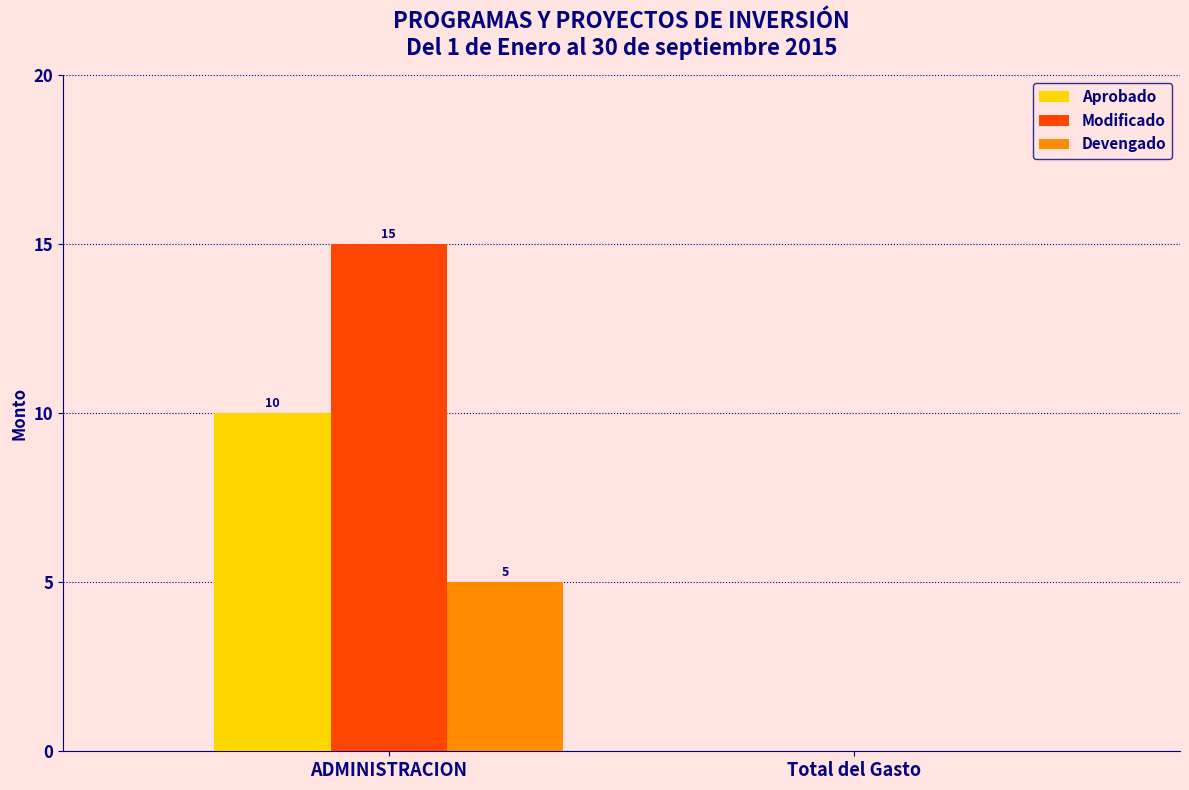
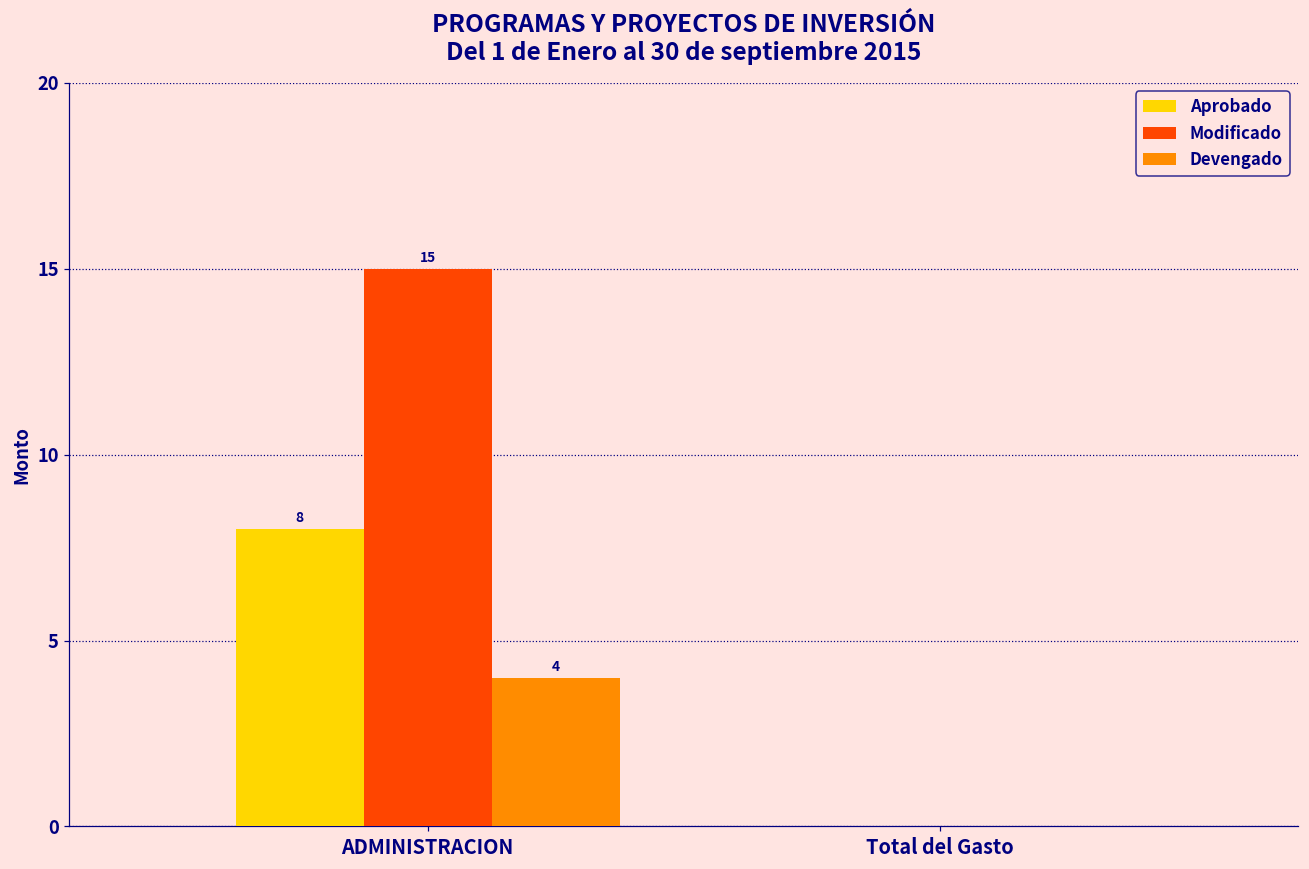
Aprobado, ADMINISTRACION: 10 -> 8
Devengado, ADMINISTRACION: 5 -> 4
